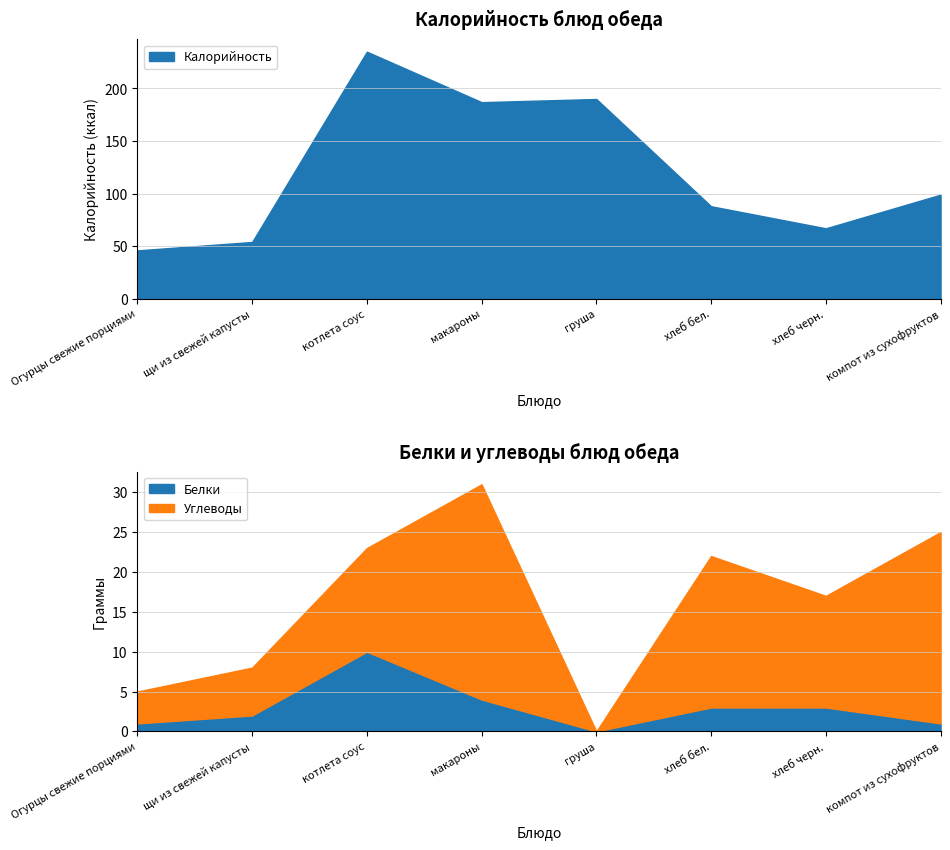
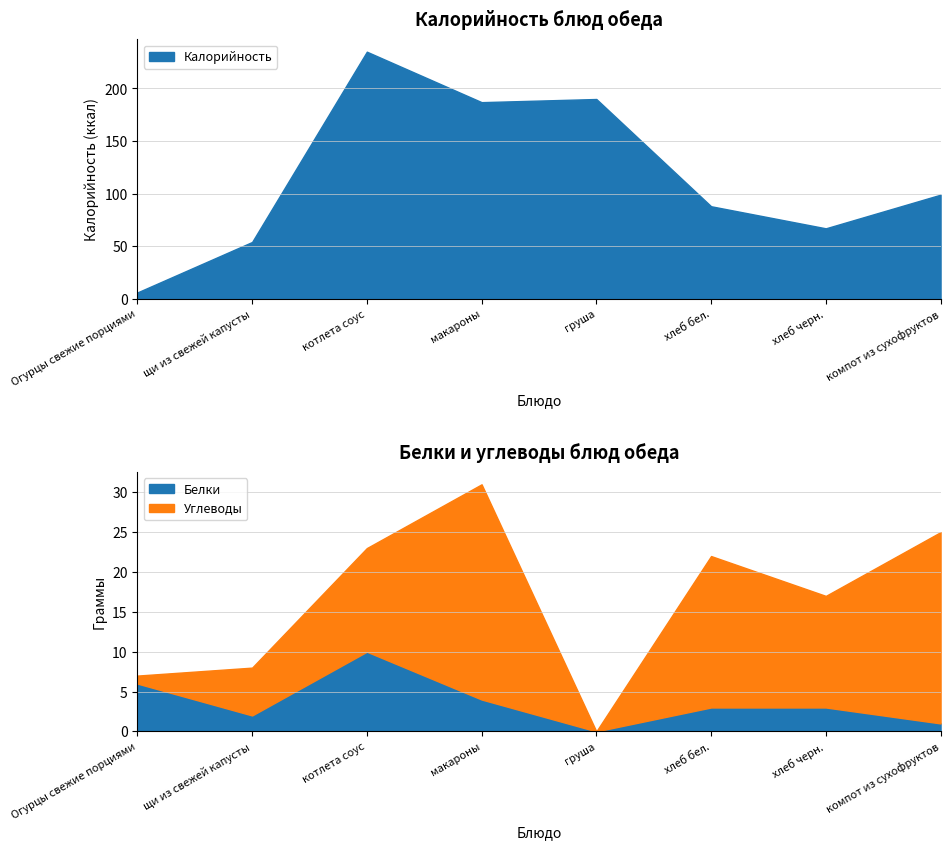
Калорийность блюд обеда, Огурцы свежие порциями: 46 -> 6
Белки и углеводы блюд обеда, Белки, Огурцы свежие порциями: 1 -> 6
Белки и углеводы блюд обеда, Углеводы, Огурцы свежие порциями: 4 -> 1
